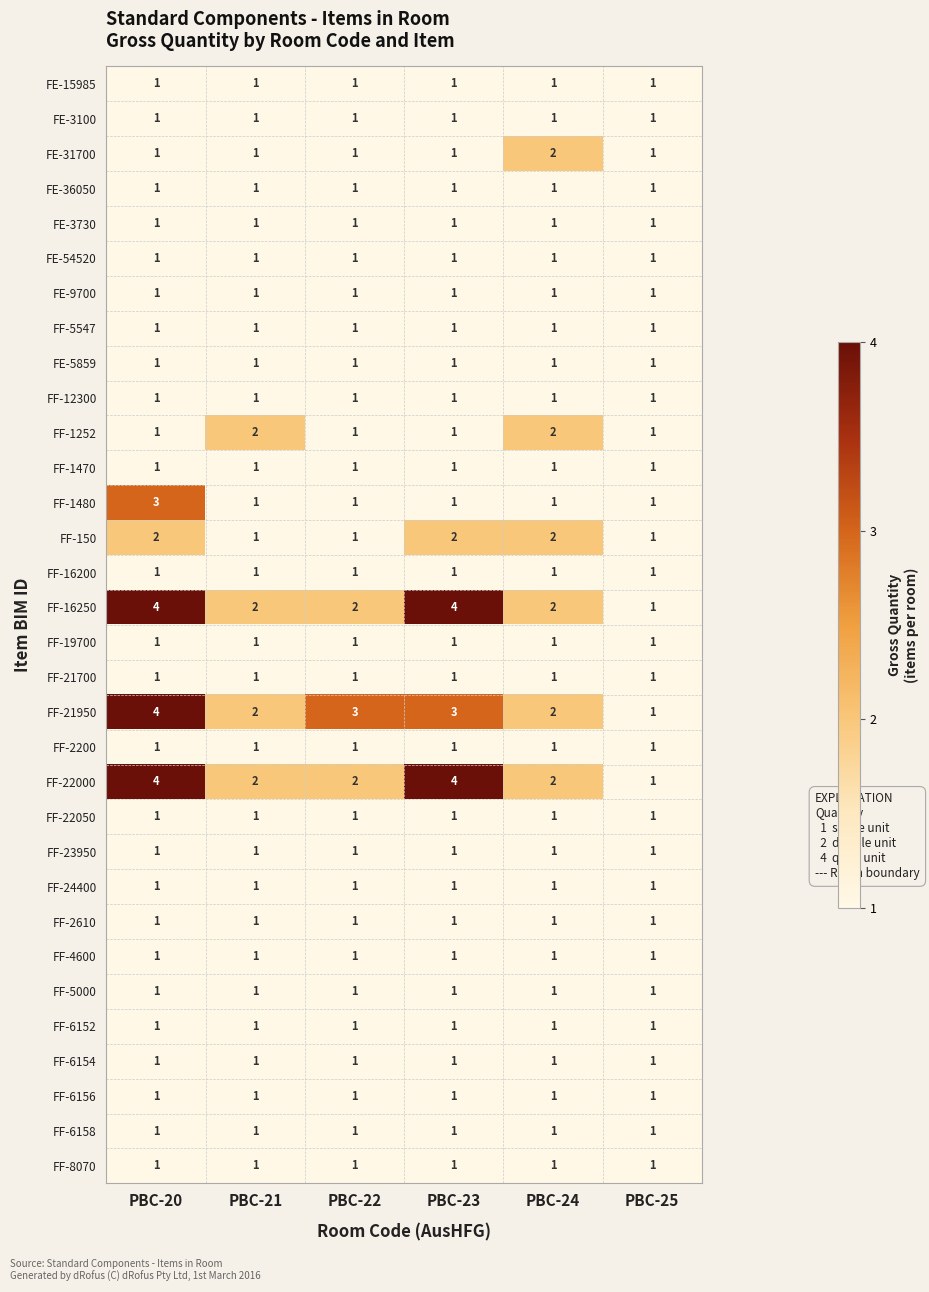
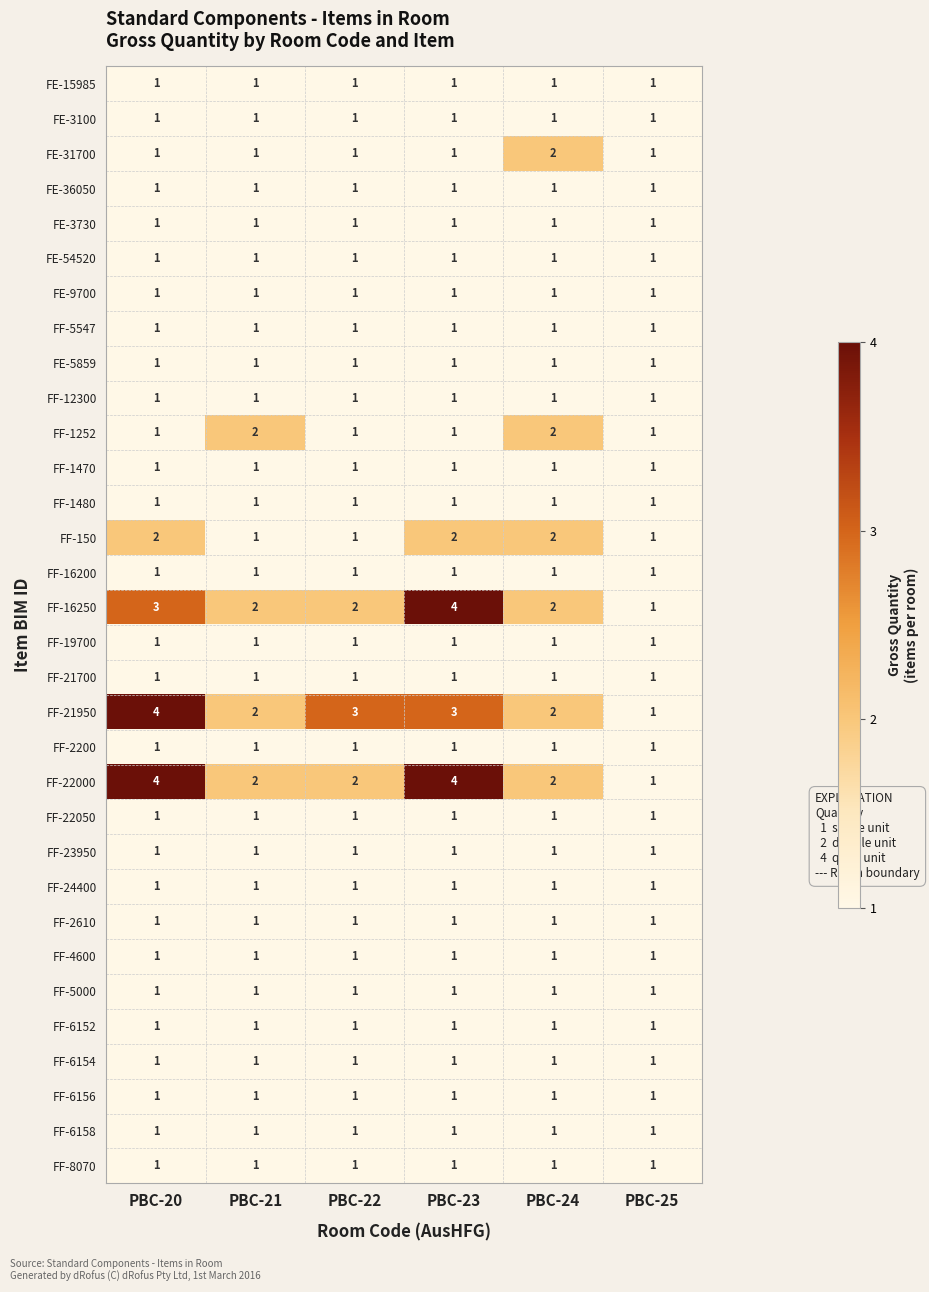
FF-1480, PBC-20: 3 -> 1
FF-16250, PBC-20: 4 -> 3
